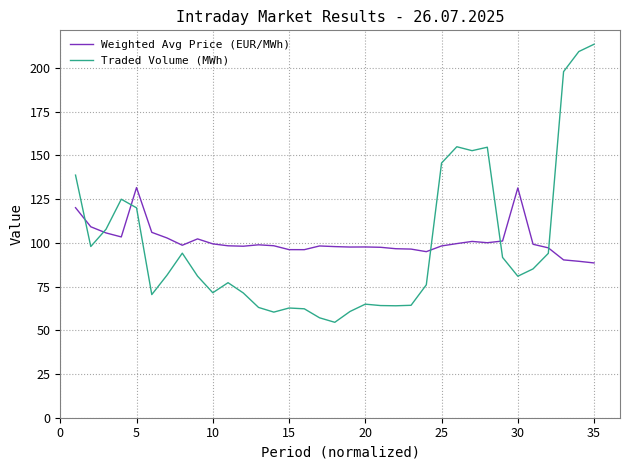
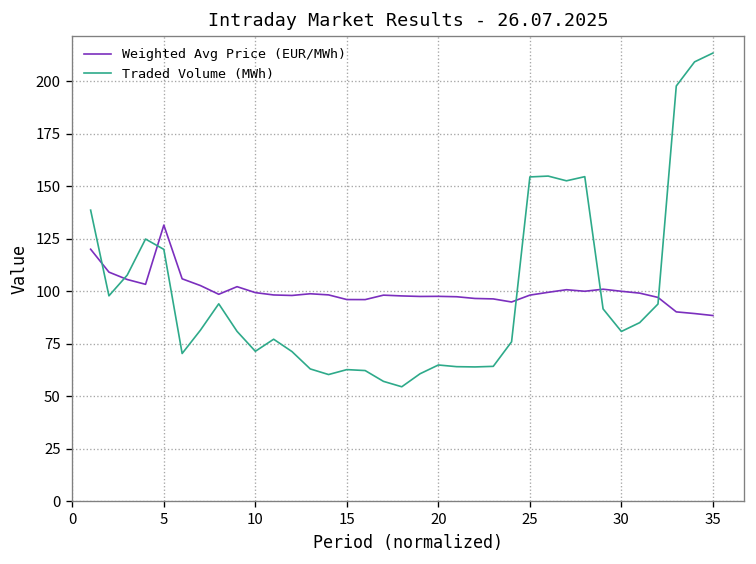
Traded Volume (MWh), 25: 146 -> 155
Weighted Avg Price (EUR/MWh), 30: 131 -> 100
